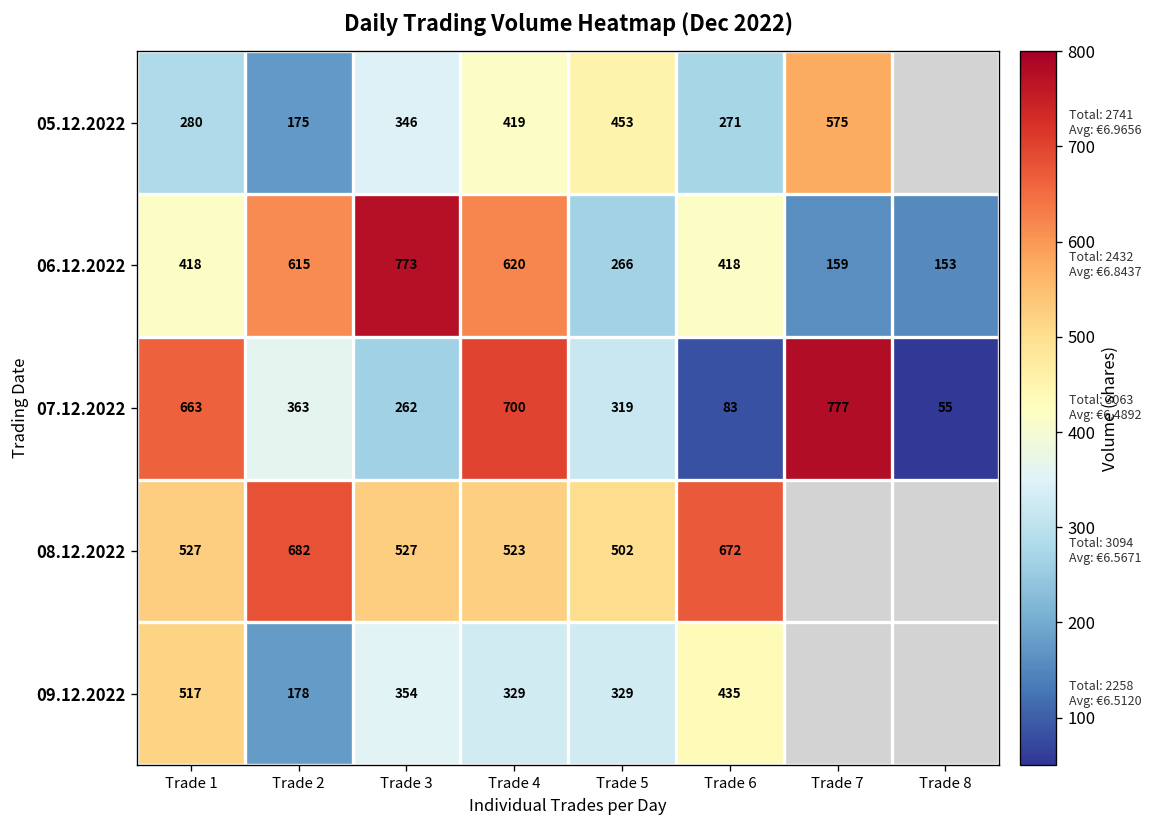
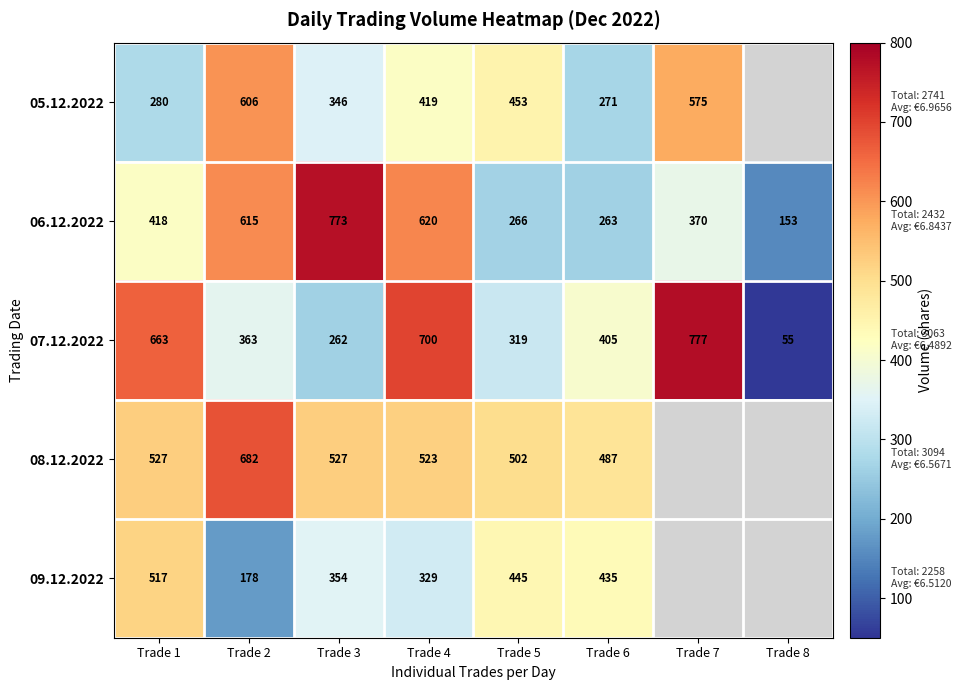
05.12.2022, Trade 2: 175 -> 606
06.12.2022, Trade 6: 418 -> 263
06.12.2022, Trade 7: 159 -> 370
07.12.2022, Trade 6: 83 -> 405
08.12.2022, Trade 6: 672 -> 487
09.12.2022, Trade 5: 329 -> 445
